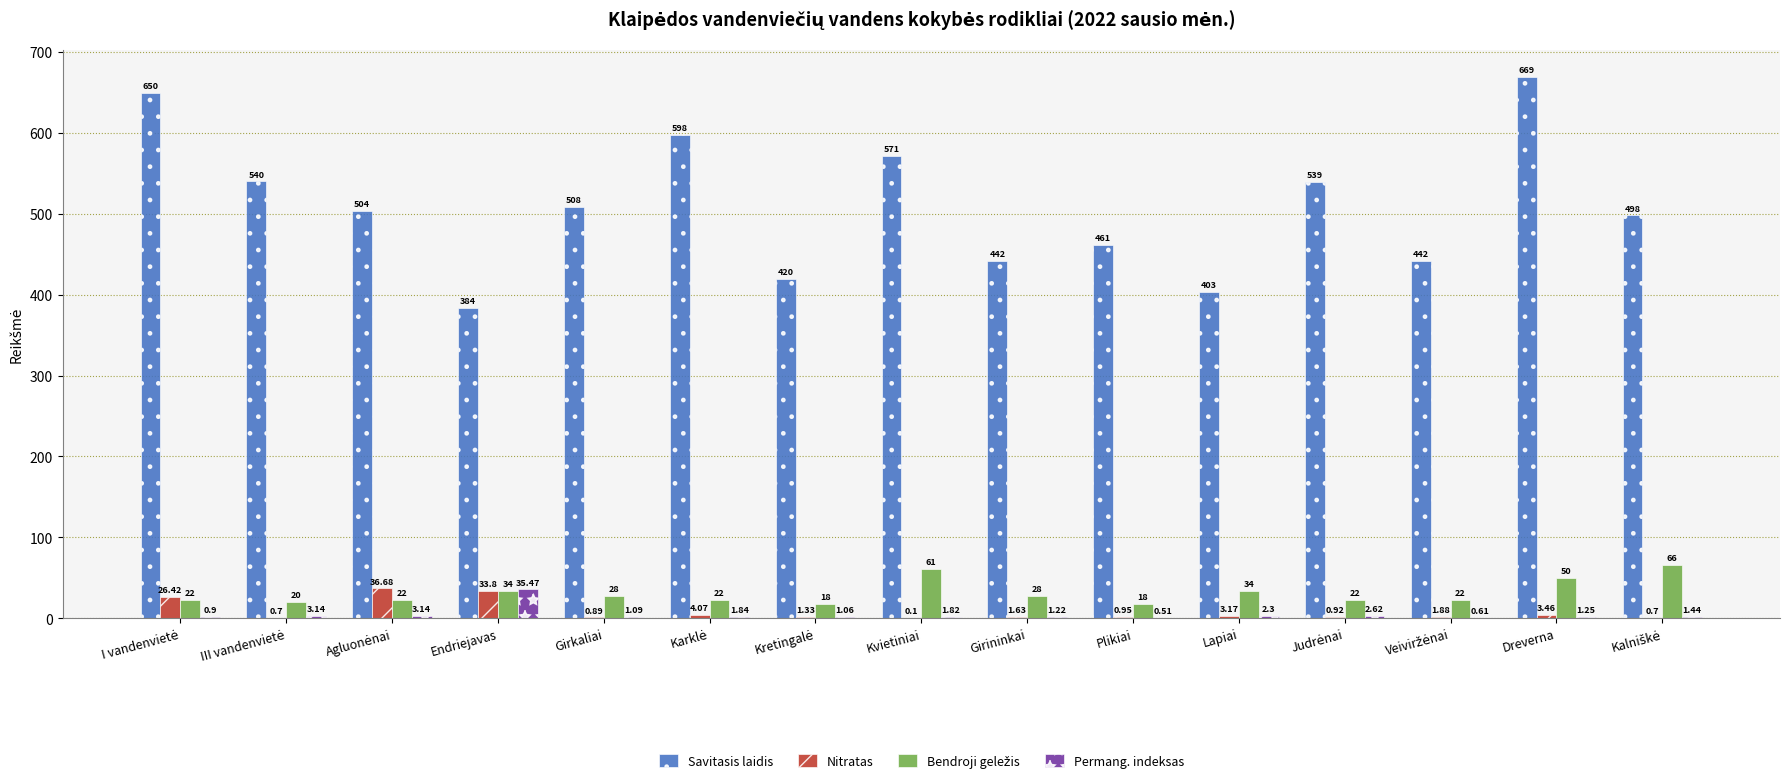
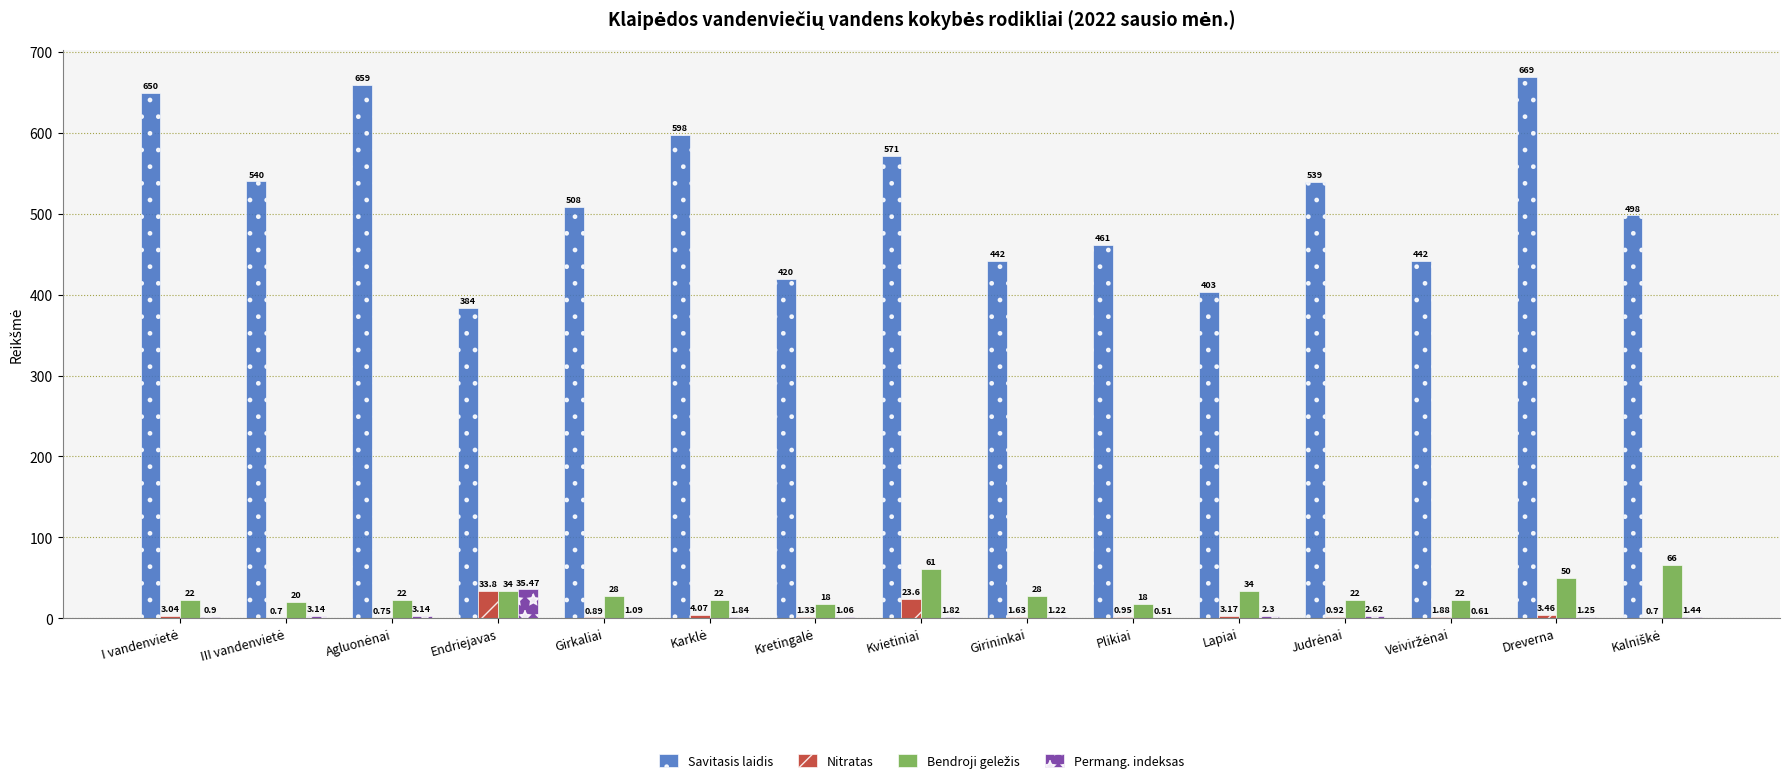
Nitratas, I vandenvietė: 26.42 -> 3.04
Savitasis laidis, Agluonėnai: 504 -> 659
Nitratas, Agluonėnai: 36.68 -> 0.75
Nitratas, Kvietiniai: 0.1 -> 23.6
